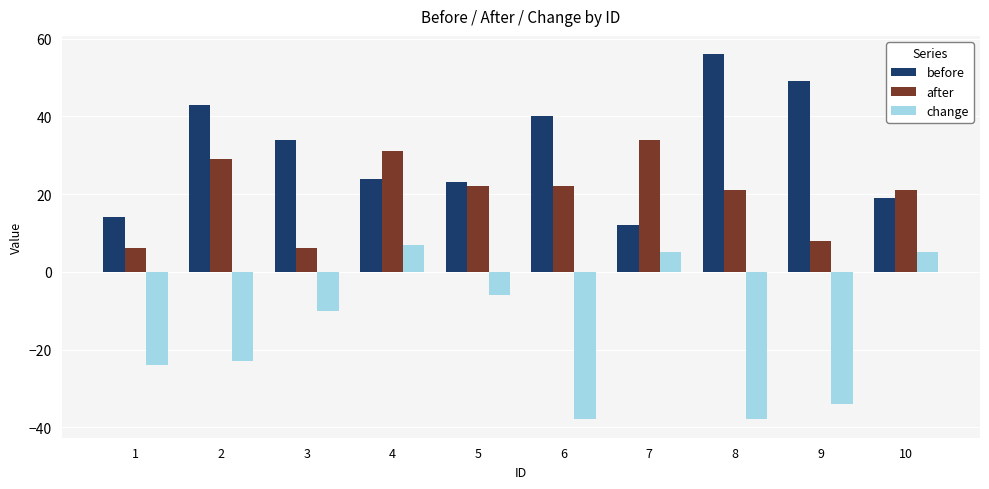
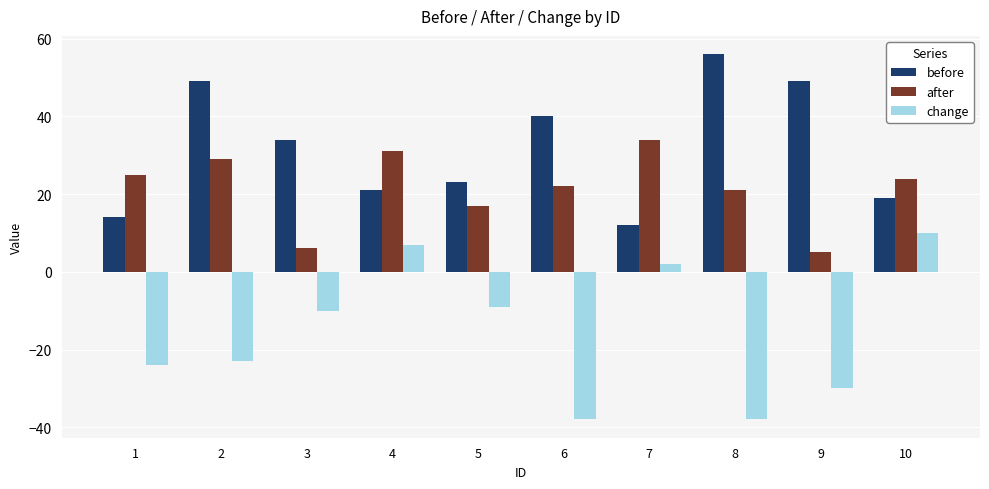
after, 1: 6 -> 25
before, 2: 43 -> 49
before, 4: 24 -> 21
after, 5: 22 -> 17
change, 5: -6 -> -9
change, 7: 5 -> 2
after, 9: 8 -> 5
change, 9: -34 -> -30
after, 10: 21 -> 24
change, 10: 5 -> 10
